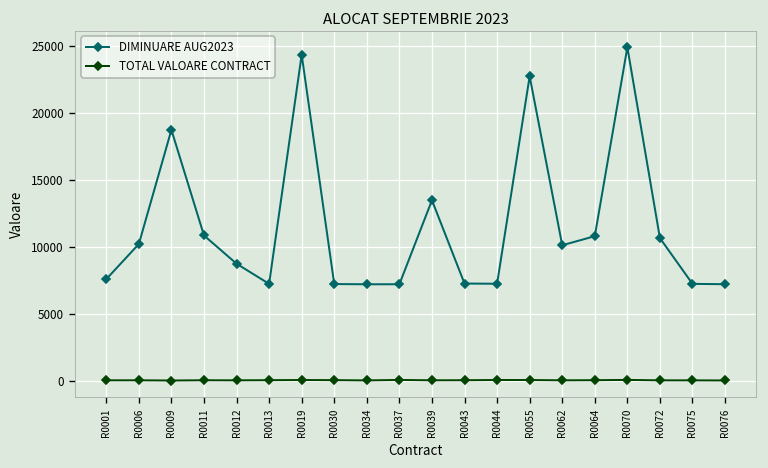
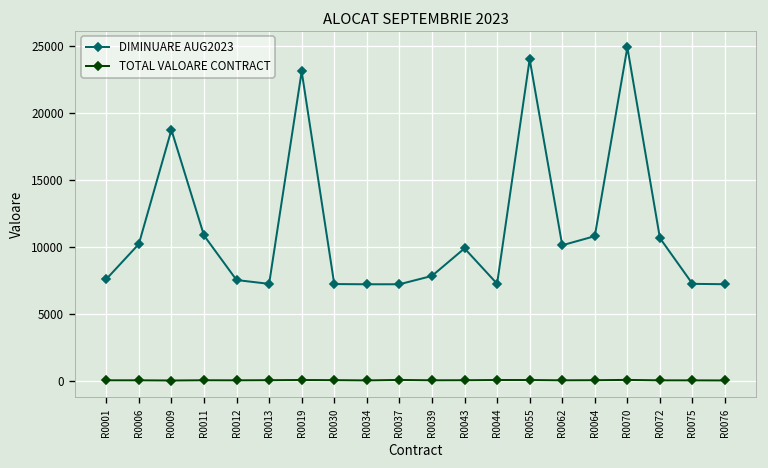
DIMINUARE AUG2023, R0012: 8700 -> 7500
DIMINUARE AUG2023, R0019: 24400 -> 23100
DIMINUARE AUG2023, R0039: 13500 -> 7800
DIMINUARE AUG2023, R0043: 7300 -> 9900
DIMINUARE AUG2023, R0055: 22800 -> 24000
